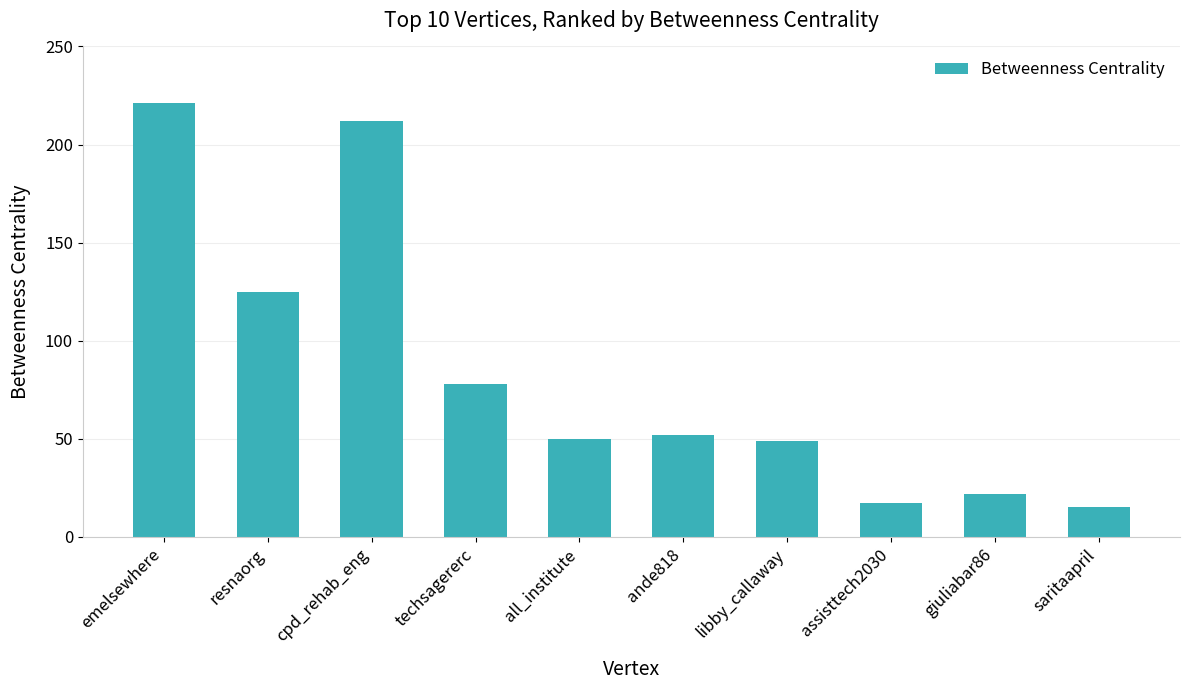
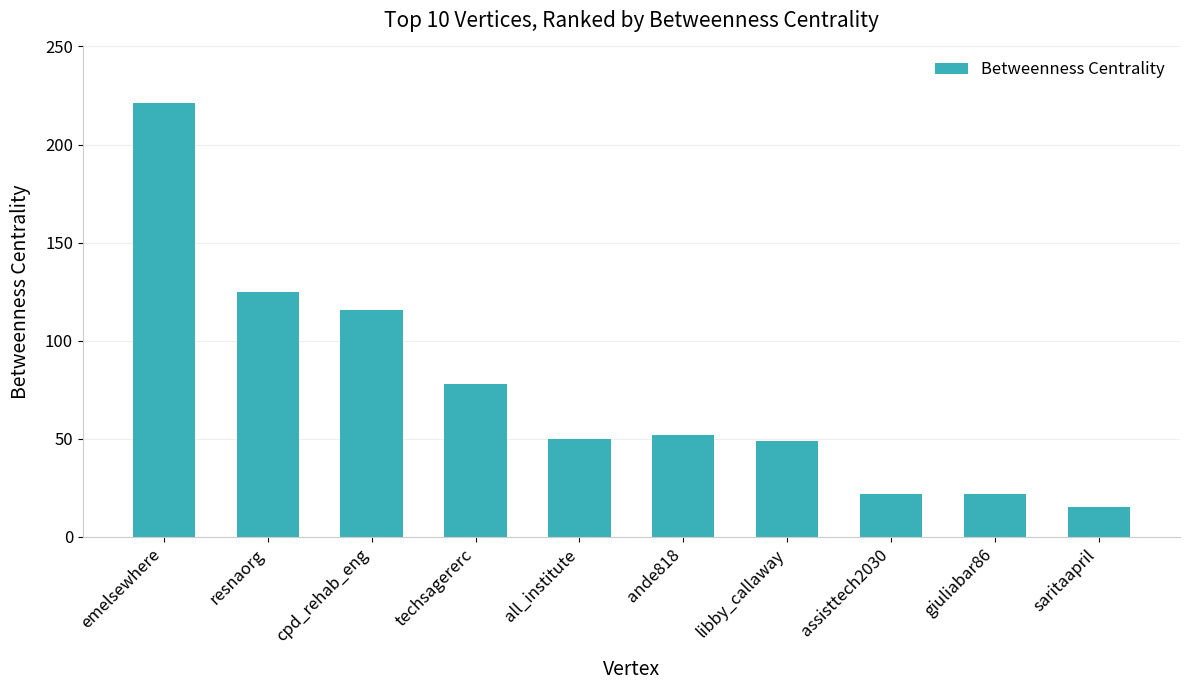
cpd_rehab_eng: 212 -> 116
assisttech2030: 17 -> 22
